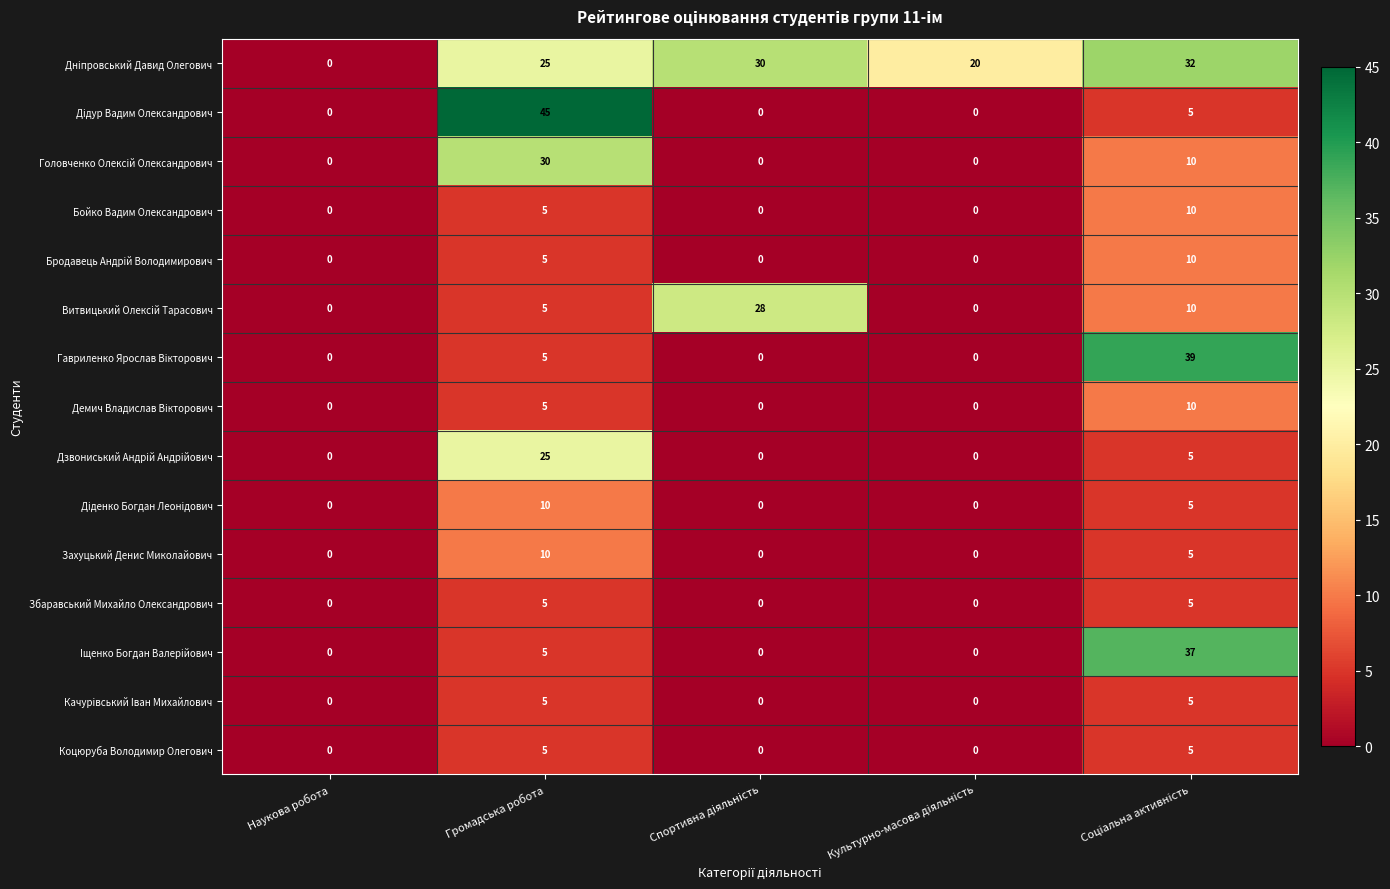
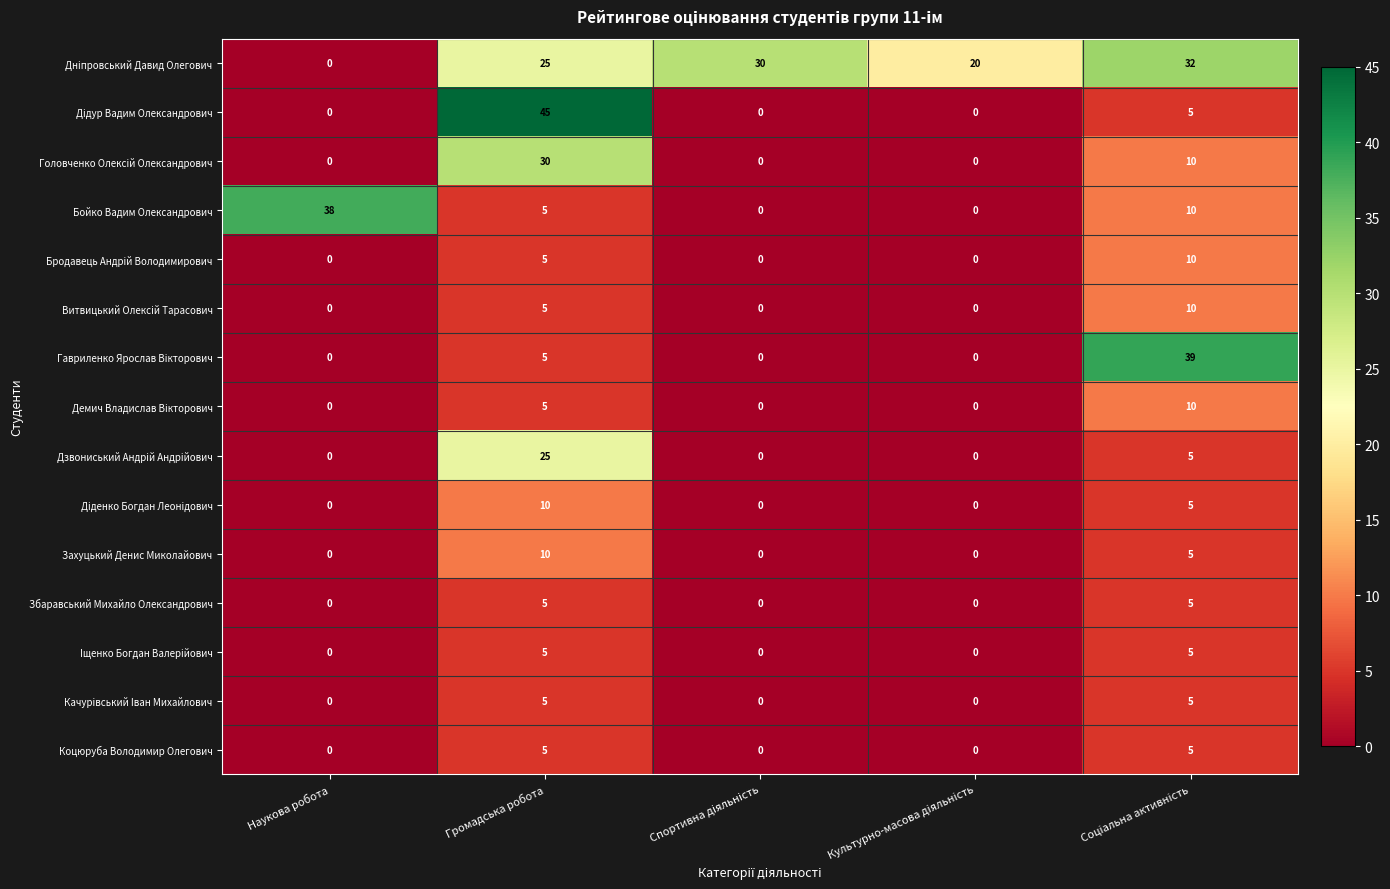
Бойко Вадим Олександрович, Наукова робота: 0 -> 38
Витвицький Олeксій Тарасович, Спортивна діяльність: 28 -> 0
Іщенко Богдан Валерійович, Соціальна активність: 37 -> 5
